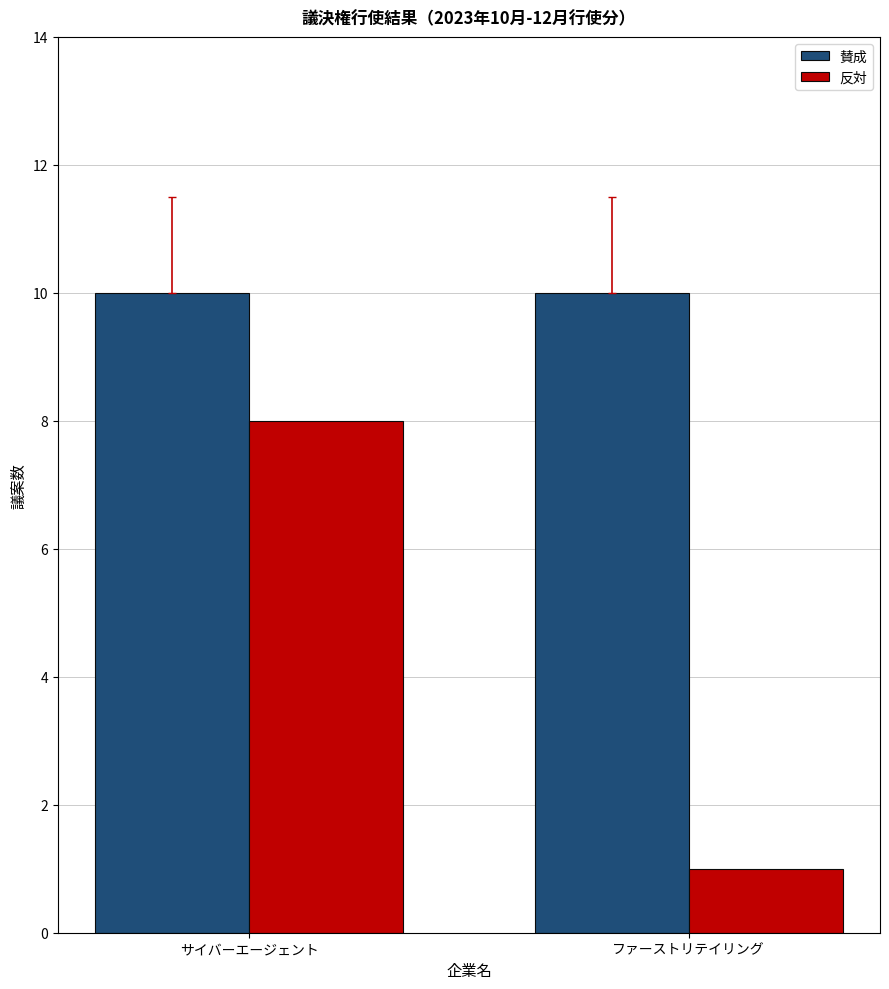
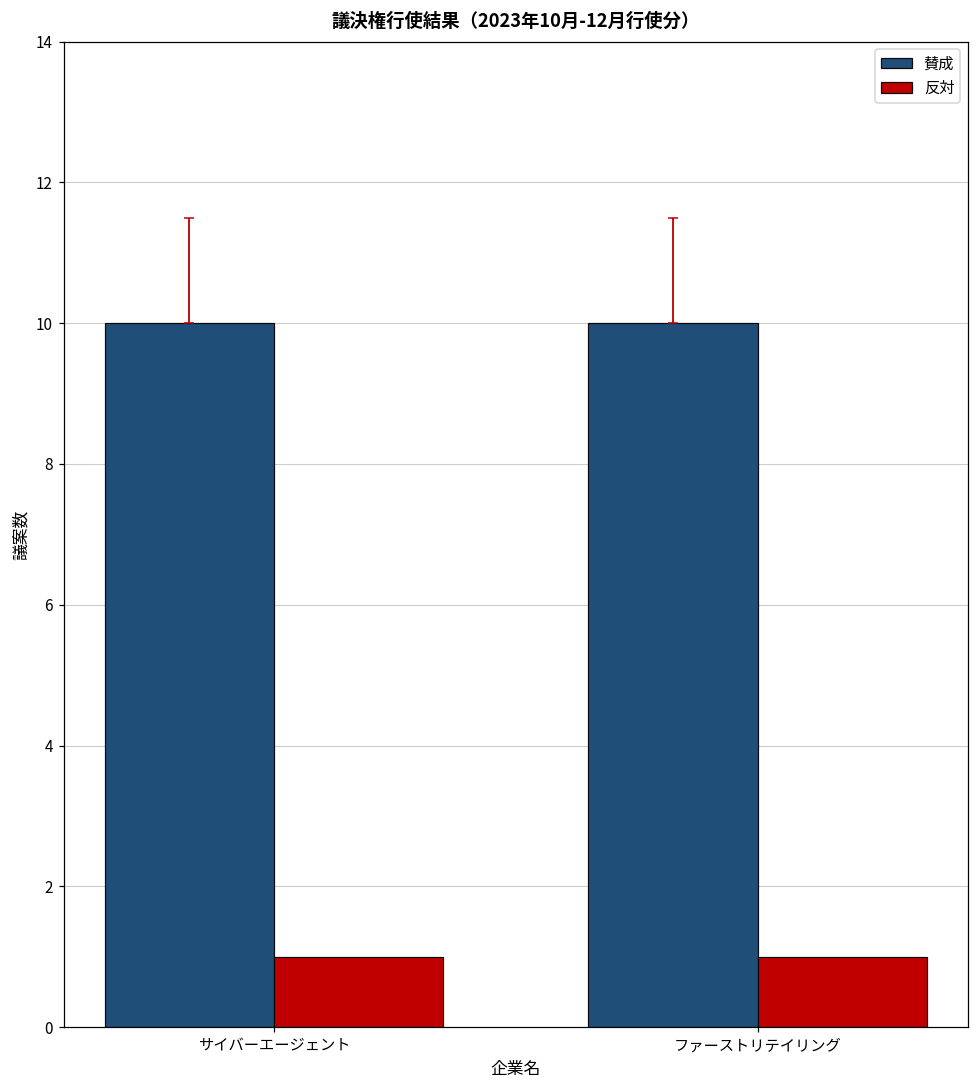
反対, サイバーエージェント: 8 -> 1
